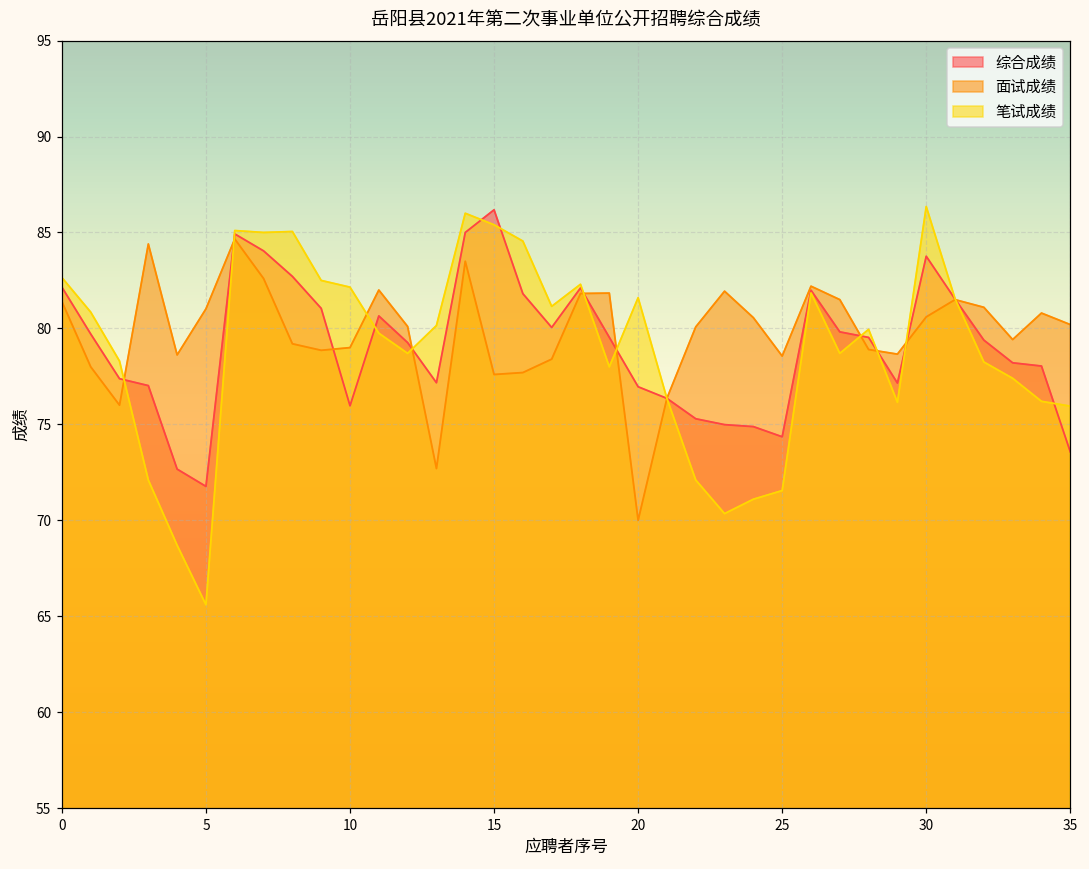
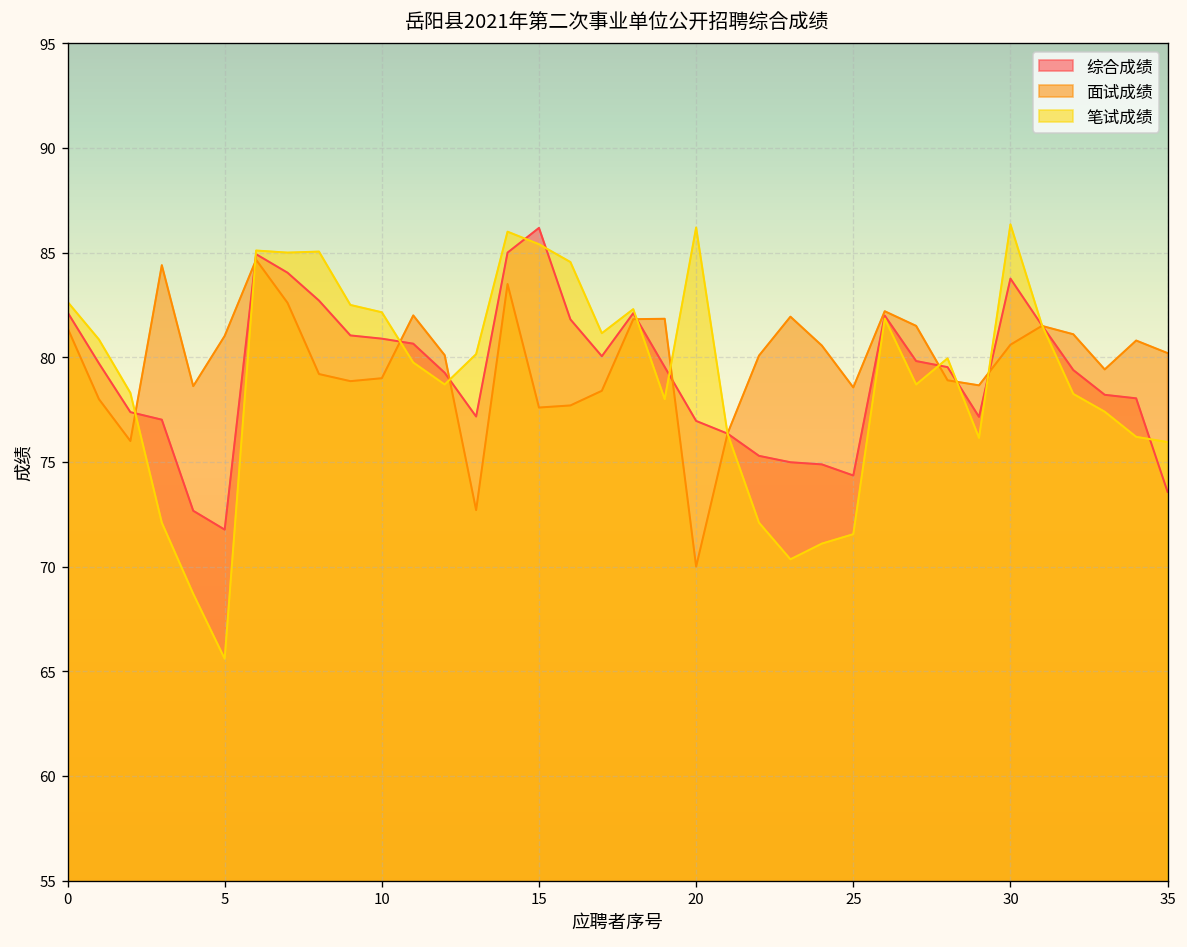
综合成绩, 10: 76.0 -> 80.9
笔试成绩, 20: 81.6 -> 86.2
